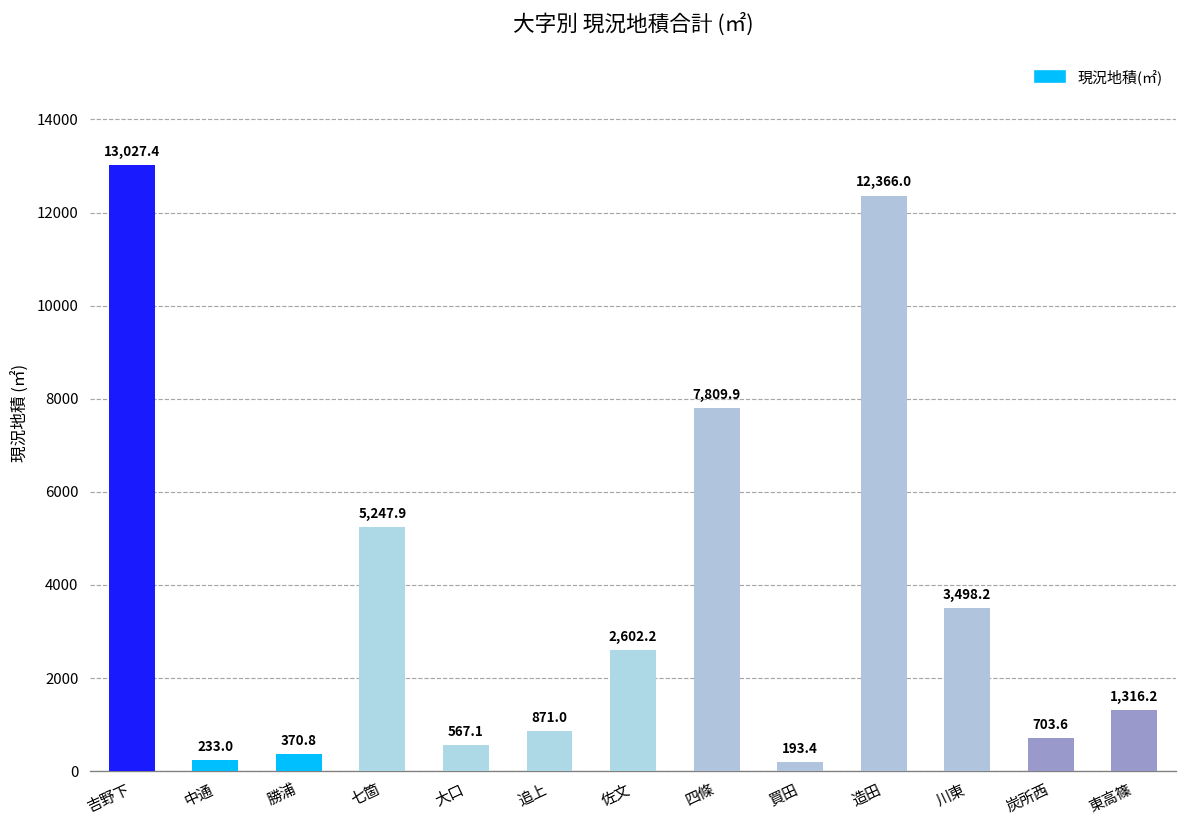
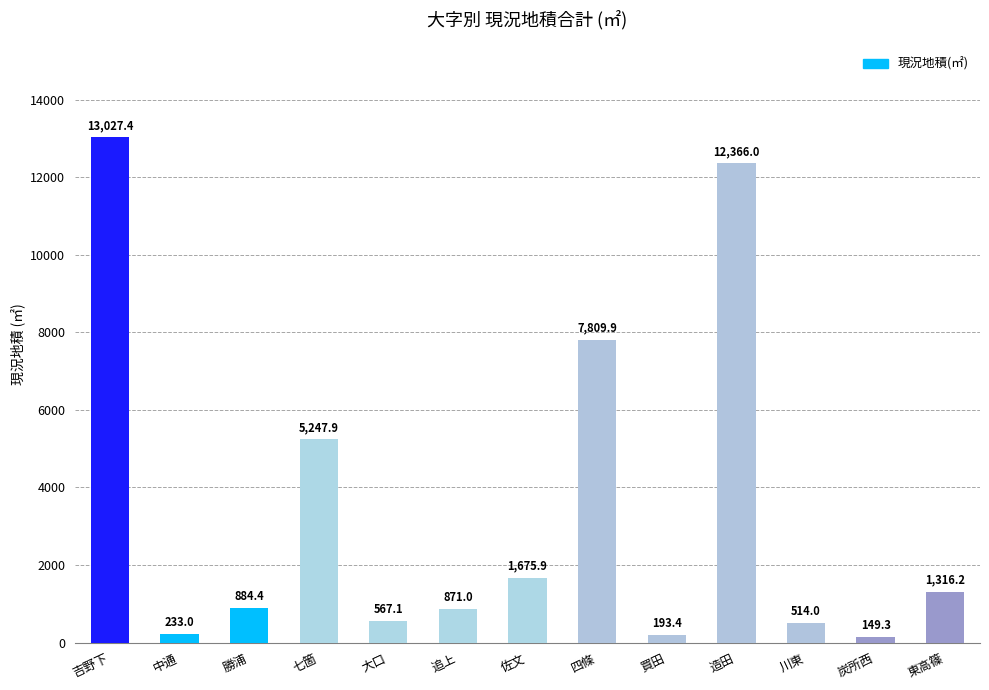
勝浦: 370.8 -> 884.4
佐文: 2,602.2 -> 1,675.9
川東: 3,498.2 -> 514.0
炭所西: 703.6 -> 149.3
